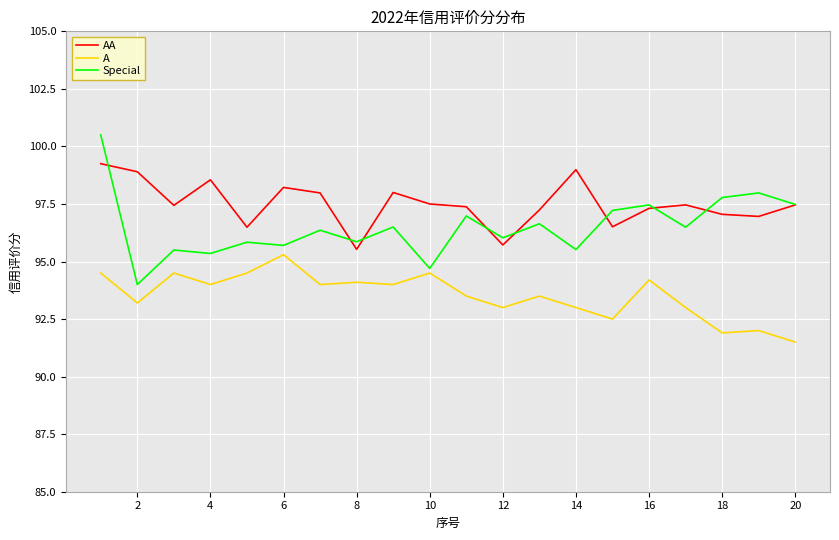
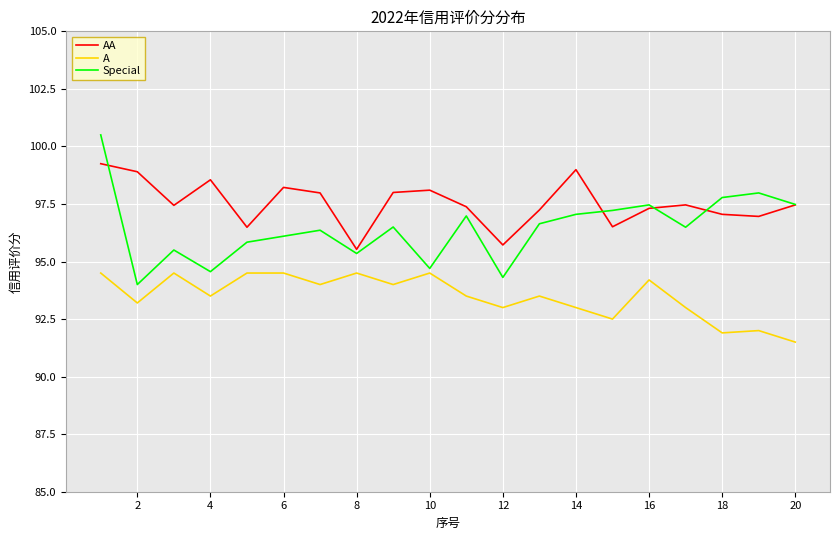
A, 4: 94.0 -> 93.5
Special, 4: 95.4 -> 94.6
A, 6: 95.3 -> 94.5
Special, 6: 95.7 -> 96.1
A, 8: 94.1 -> 94.5
Special, 8: 95.9 -> 95.4
AA, 10: 97.5 -> 98.1
Special, 12: 96.0 -> 94.3
Special, 14: 95.5 -> 97.1
